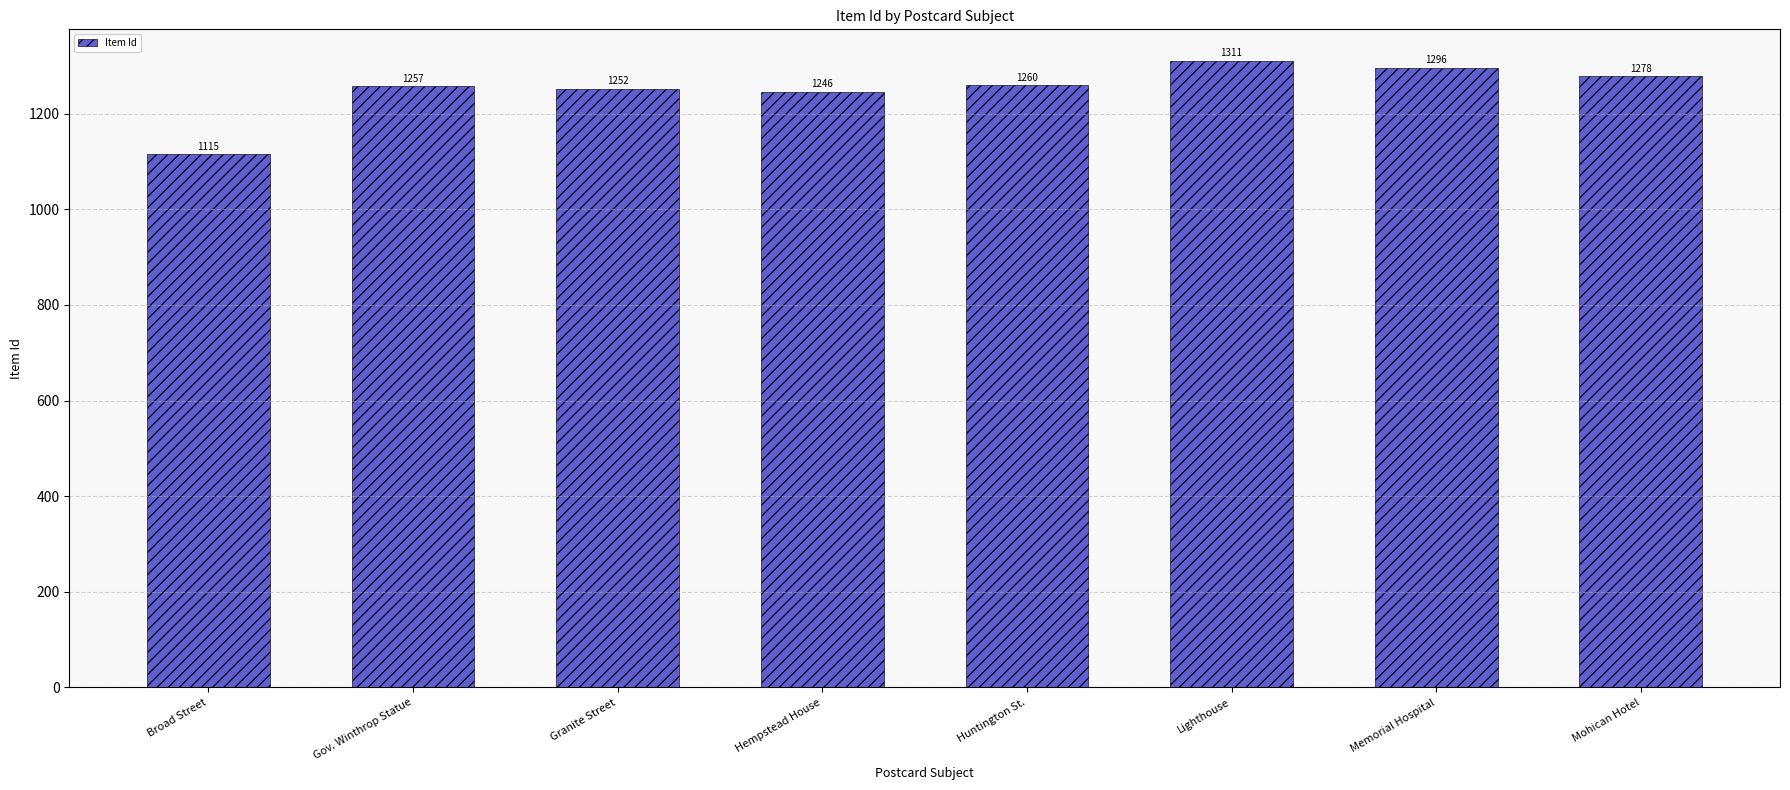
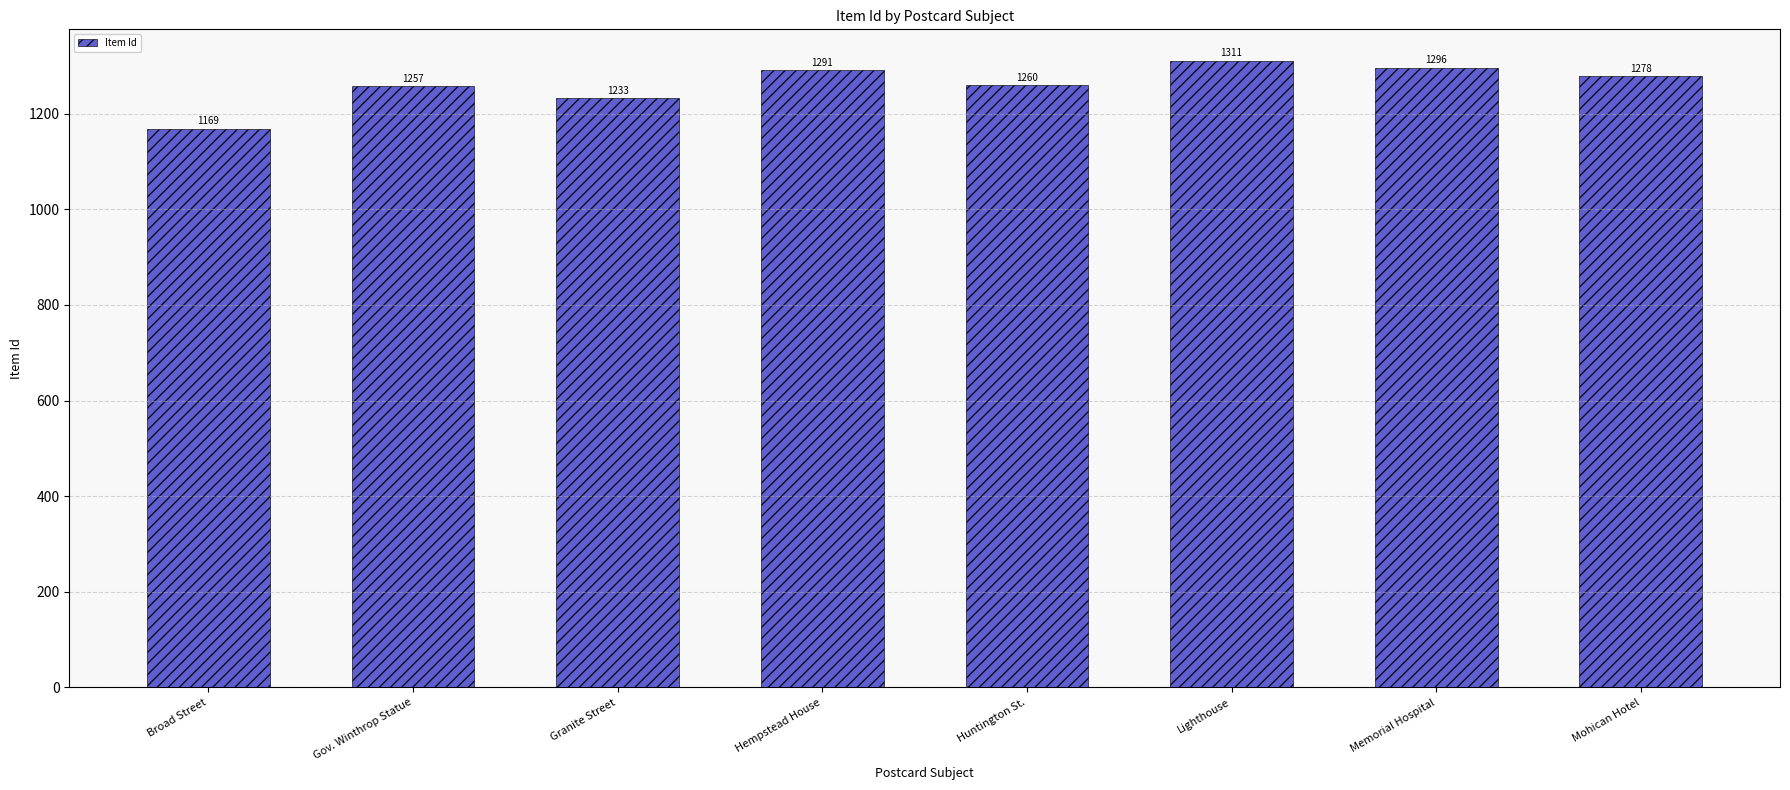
Broad Street: 1115 -> 1169
Granite Street: 1252 -> 1233
Hempstead House: 1246 -> 1291
